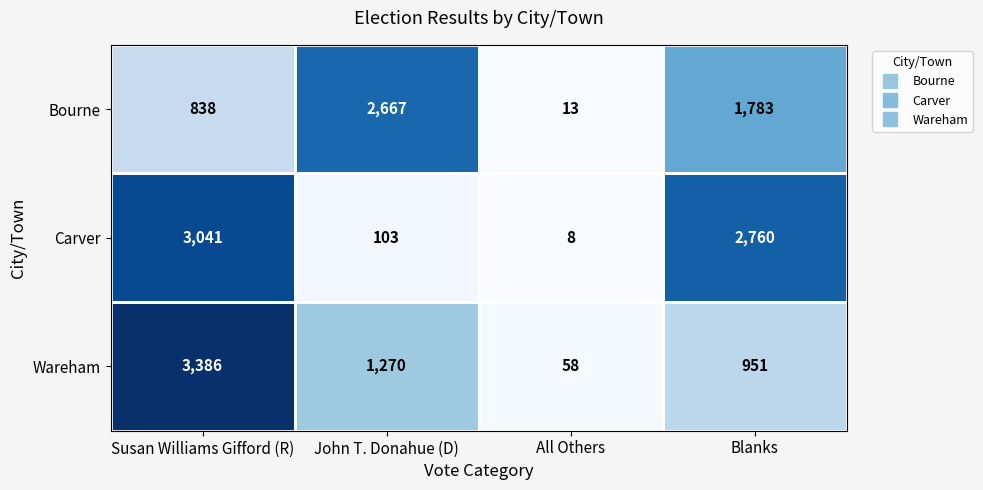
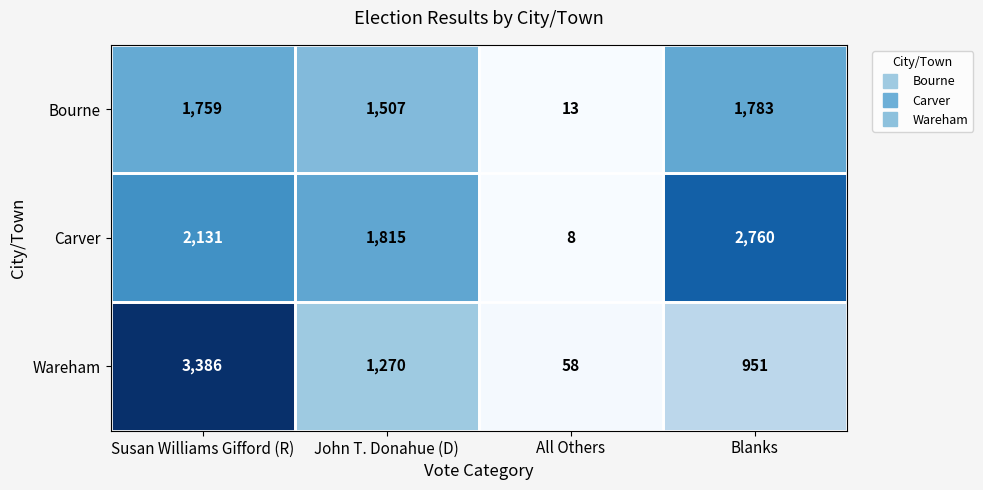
Bourne, Susan Williams Gifford (R): 838 -> 1,759
Bourne, John T. Donahue (D): 2,667 -> 1,507
Carver, Susan Williams Gifford (R): 3,041 -> 2,131
Carver, John T. Donahue (D): 103 -> 1,815
